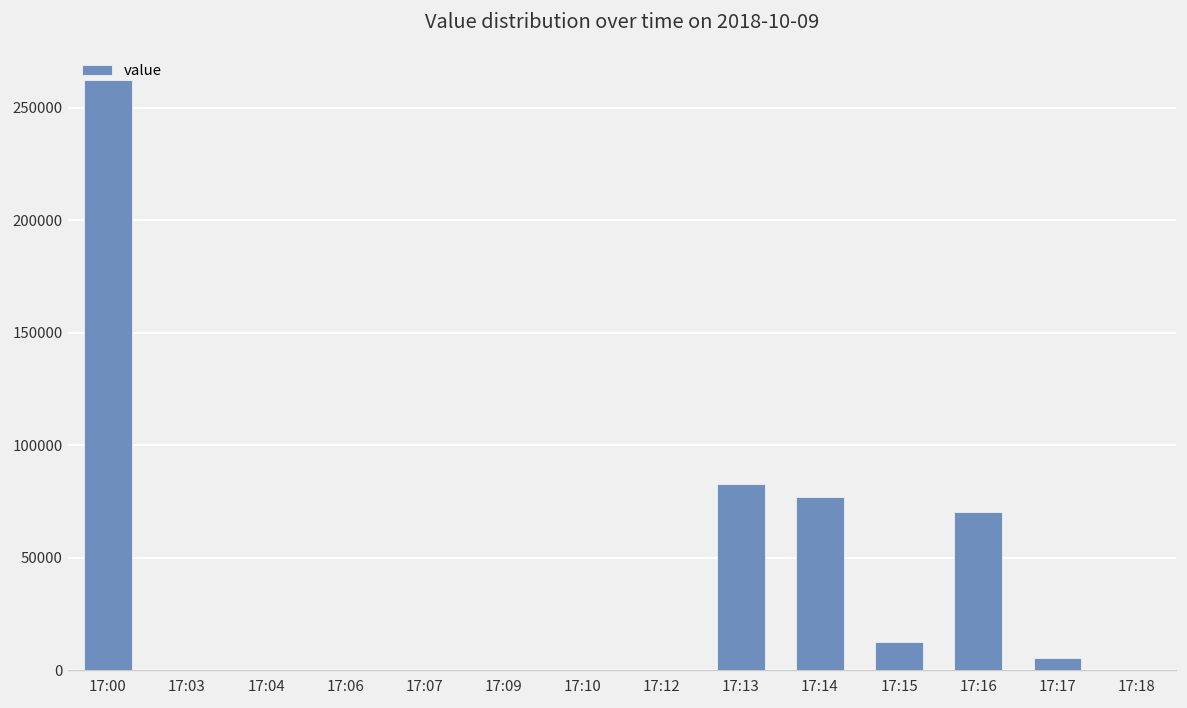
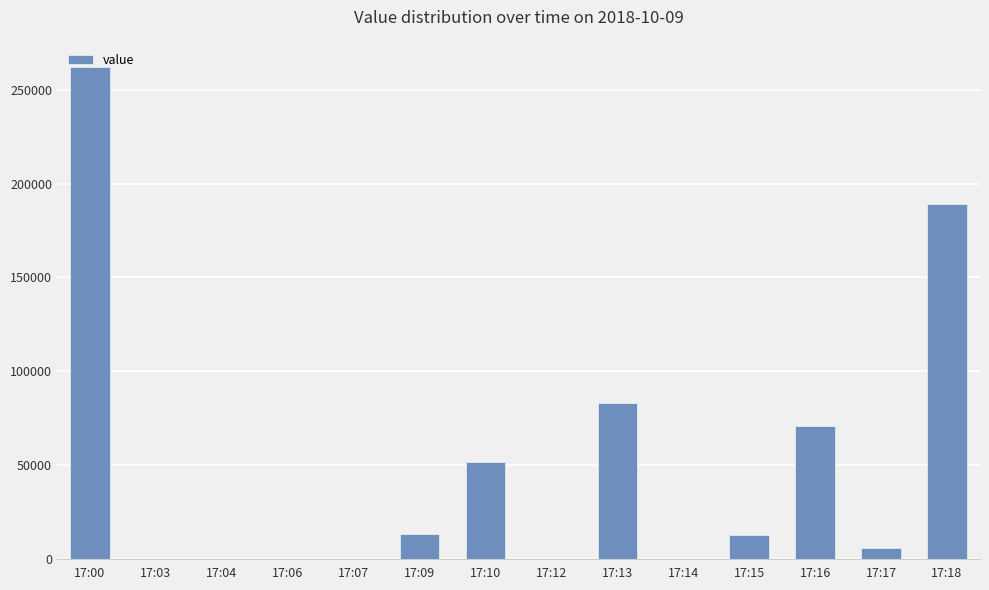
17:09: 0 -> 13000
17:10: 0 -> 52000
17:14: 77000 -> 0
17:18: 0 -> 189000
